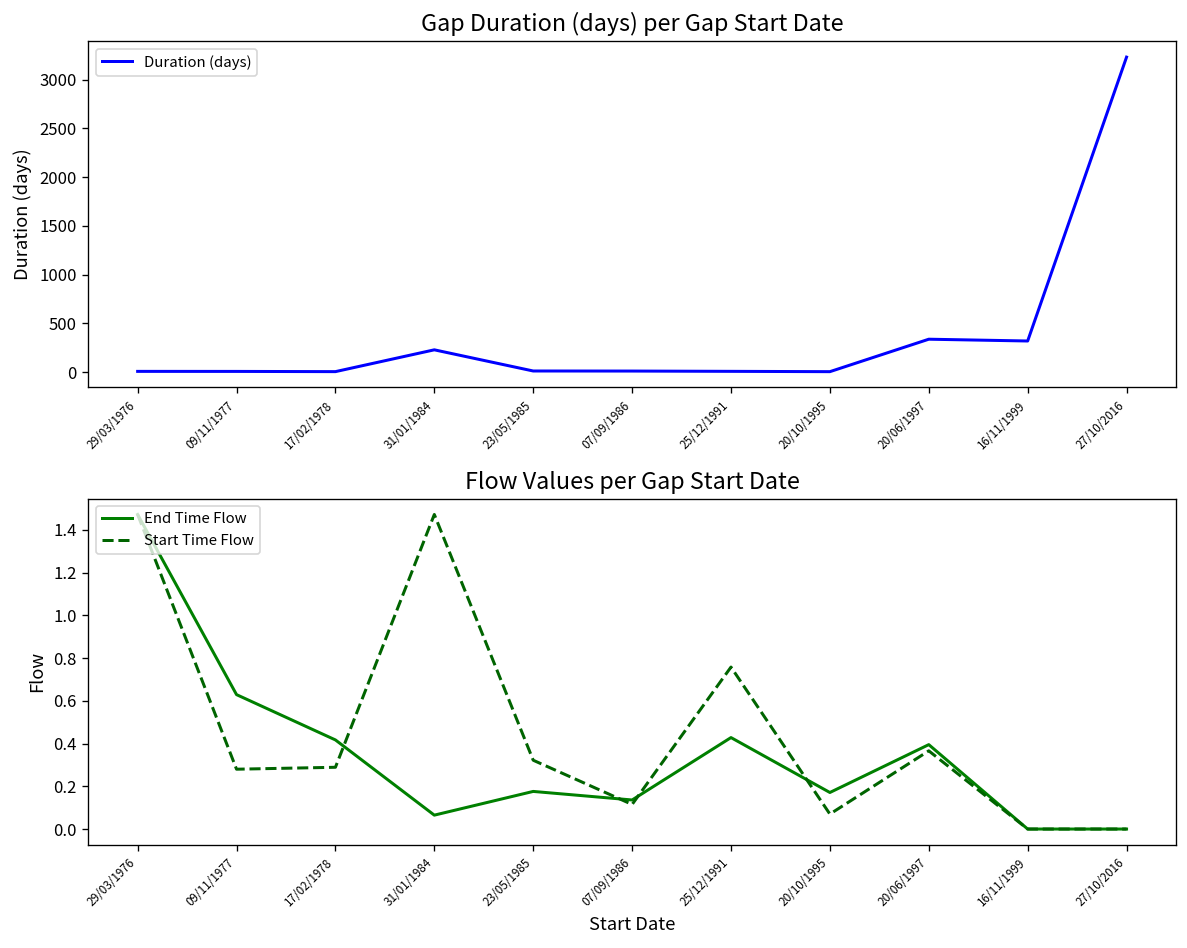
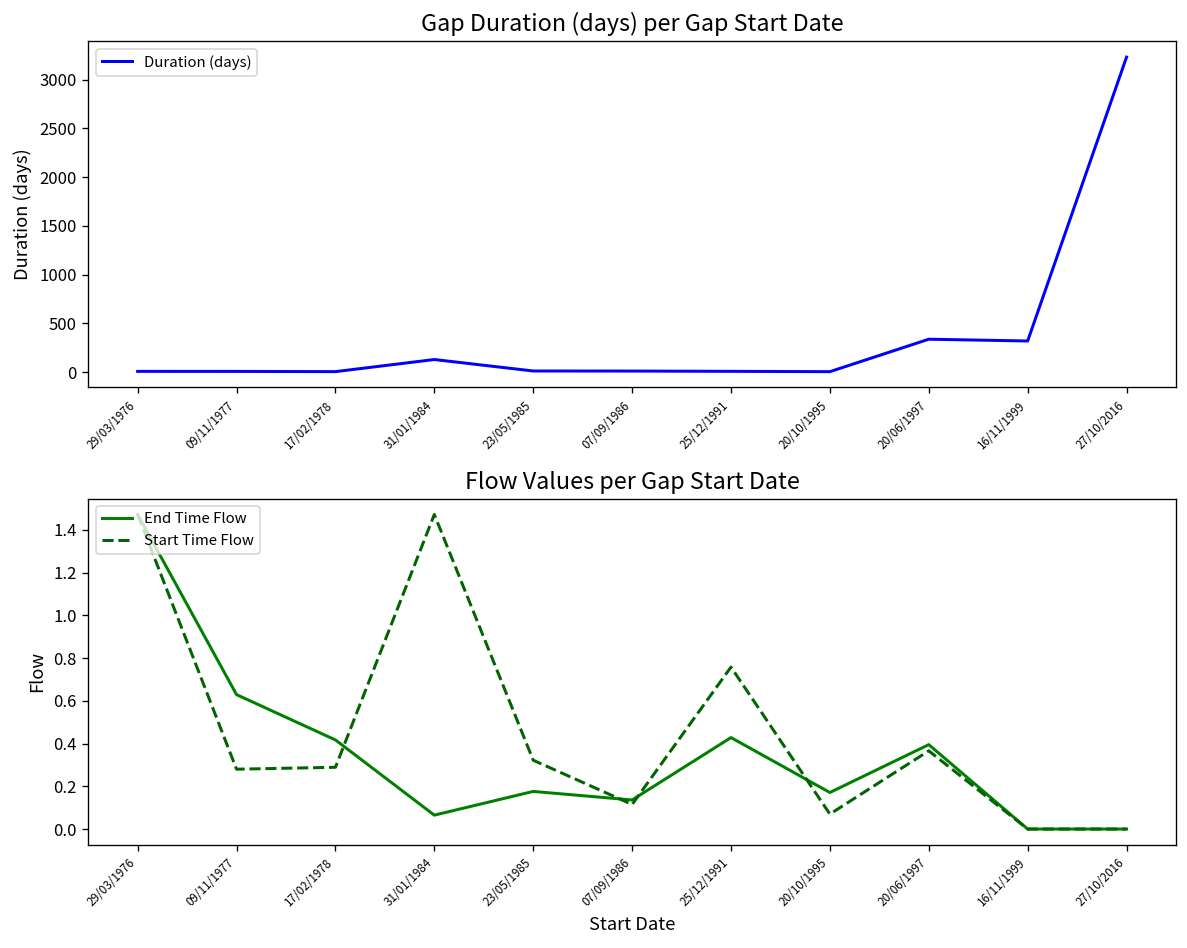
Gap Duration (days) per Gap Start Date, 31/01/1984: 200 -> 100
